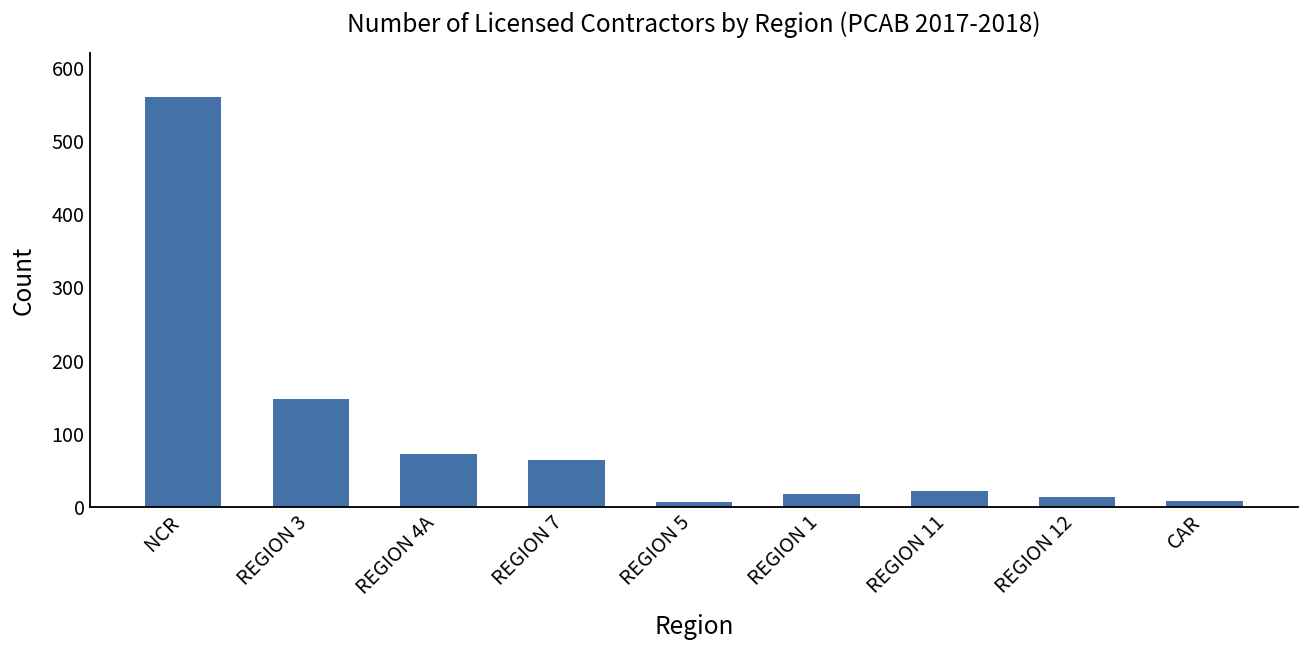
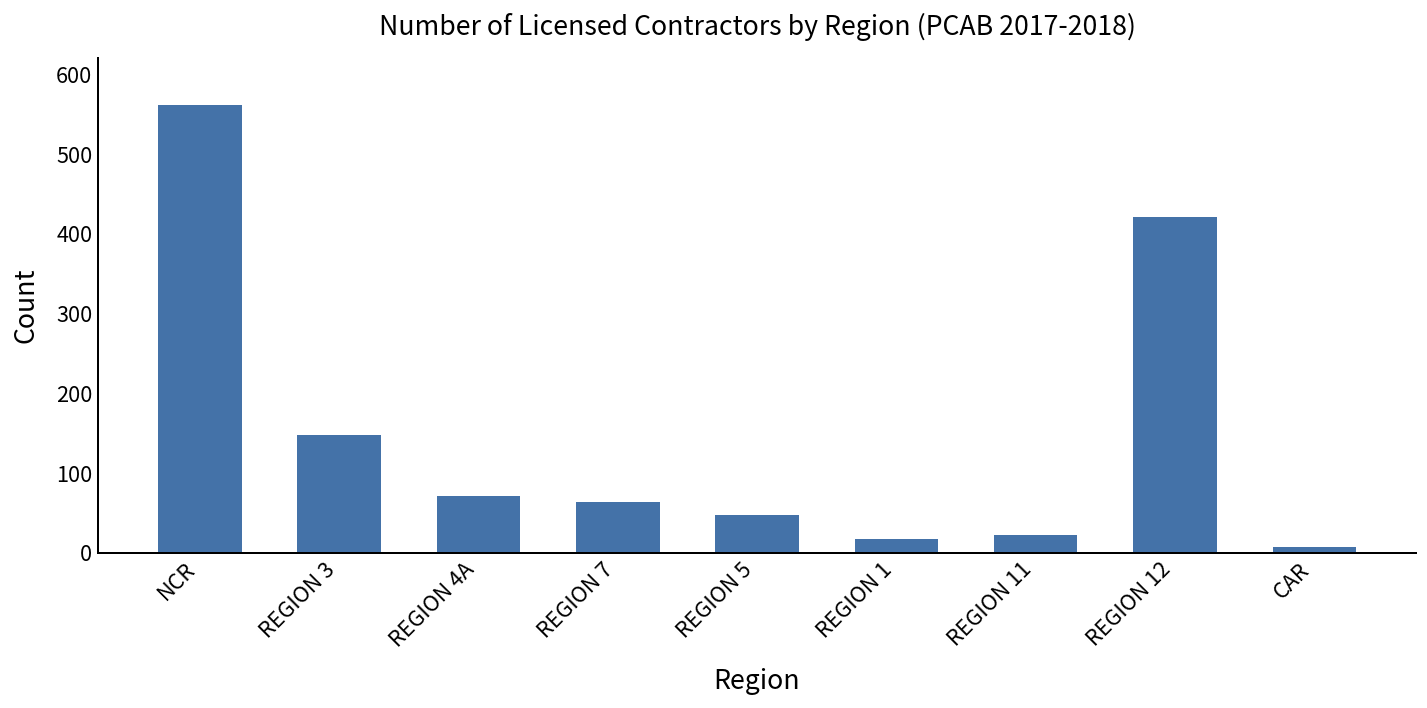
REGION 5: 10 -> 50
REGION 12: 10 -> 420
